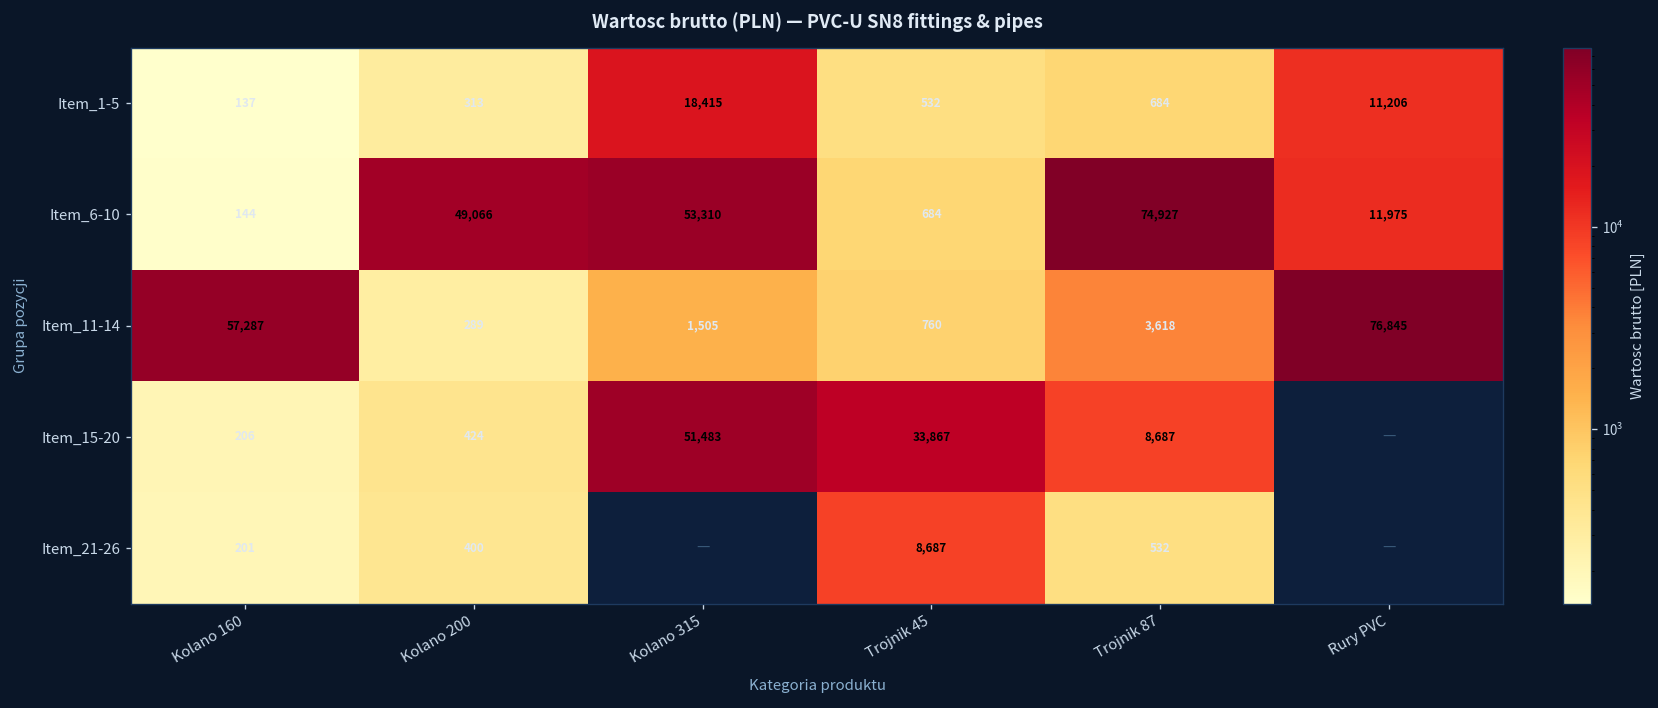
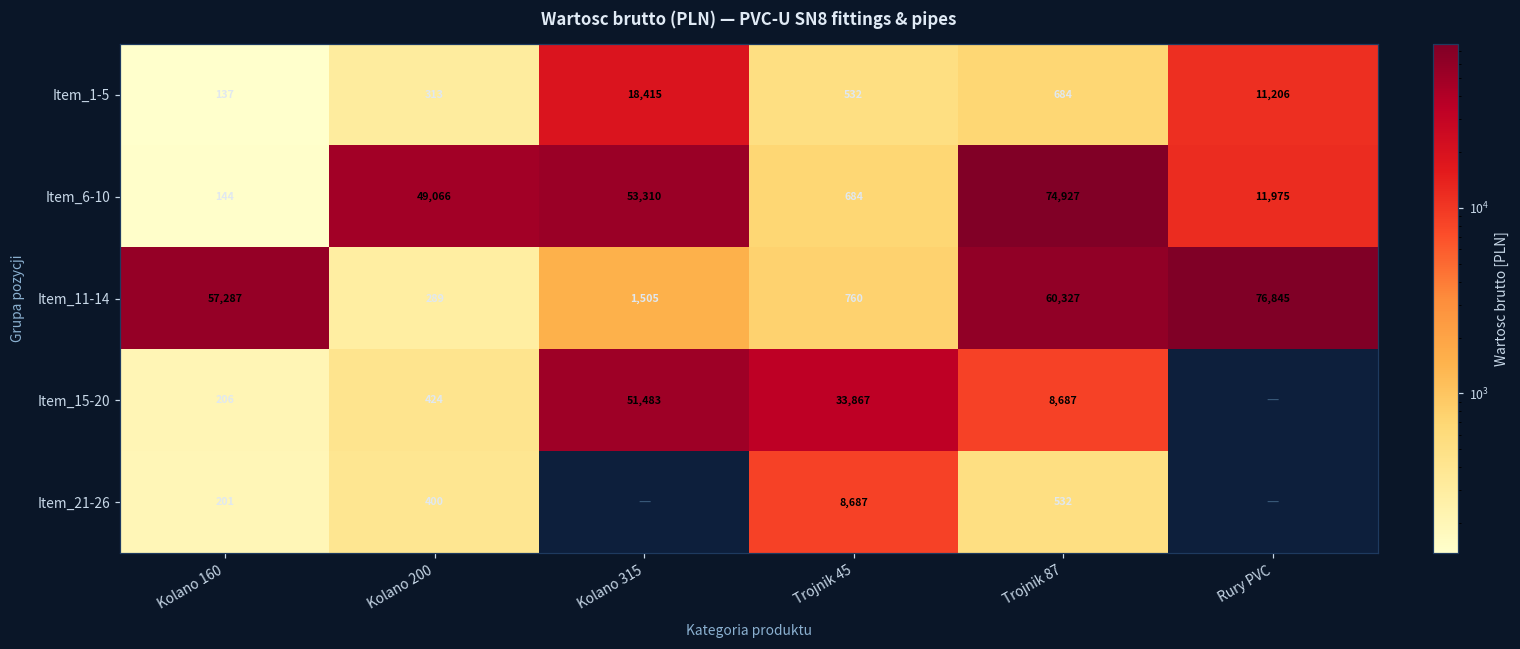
Item_11-14, Trojnik 87: 3,618 -> 60,327
